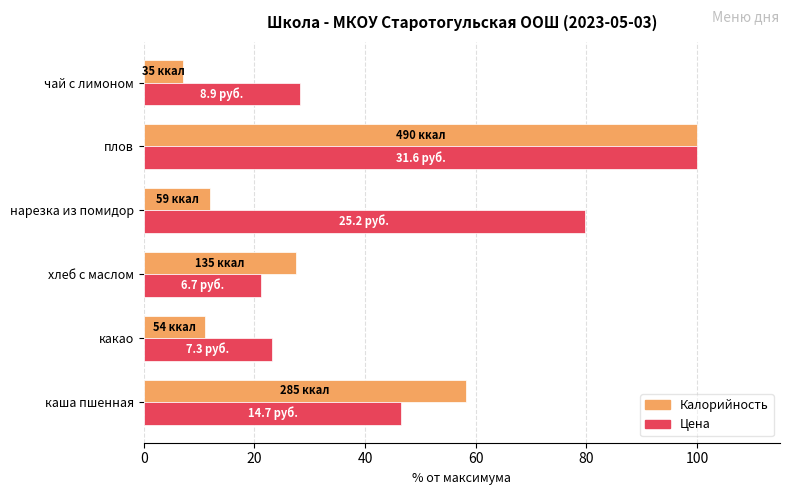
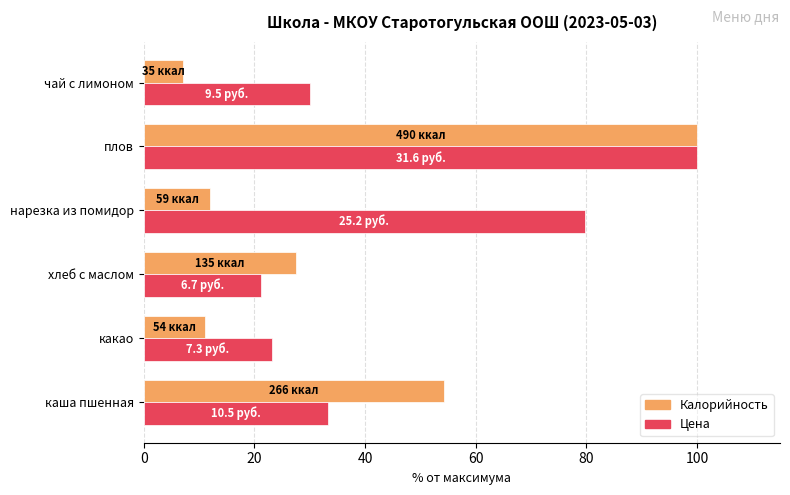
Цена, чай с лимоном: 8.9 -> 9.5
Калорийность, каша пшенная: 285 -> 266
Цена, каша пшенная: 14.7 -> 10.5
